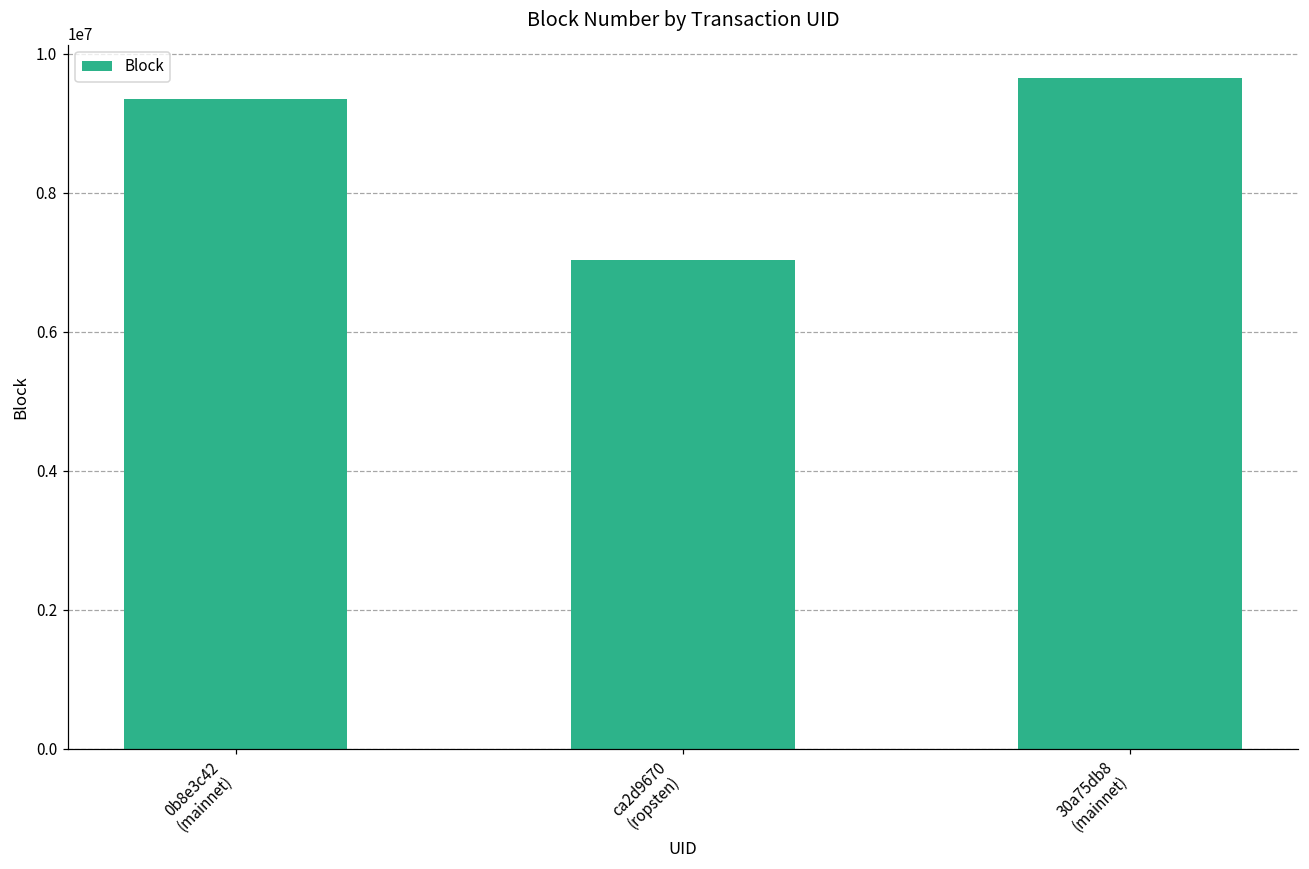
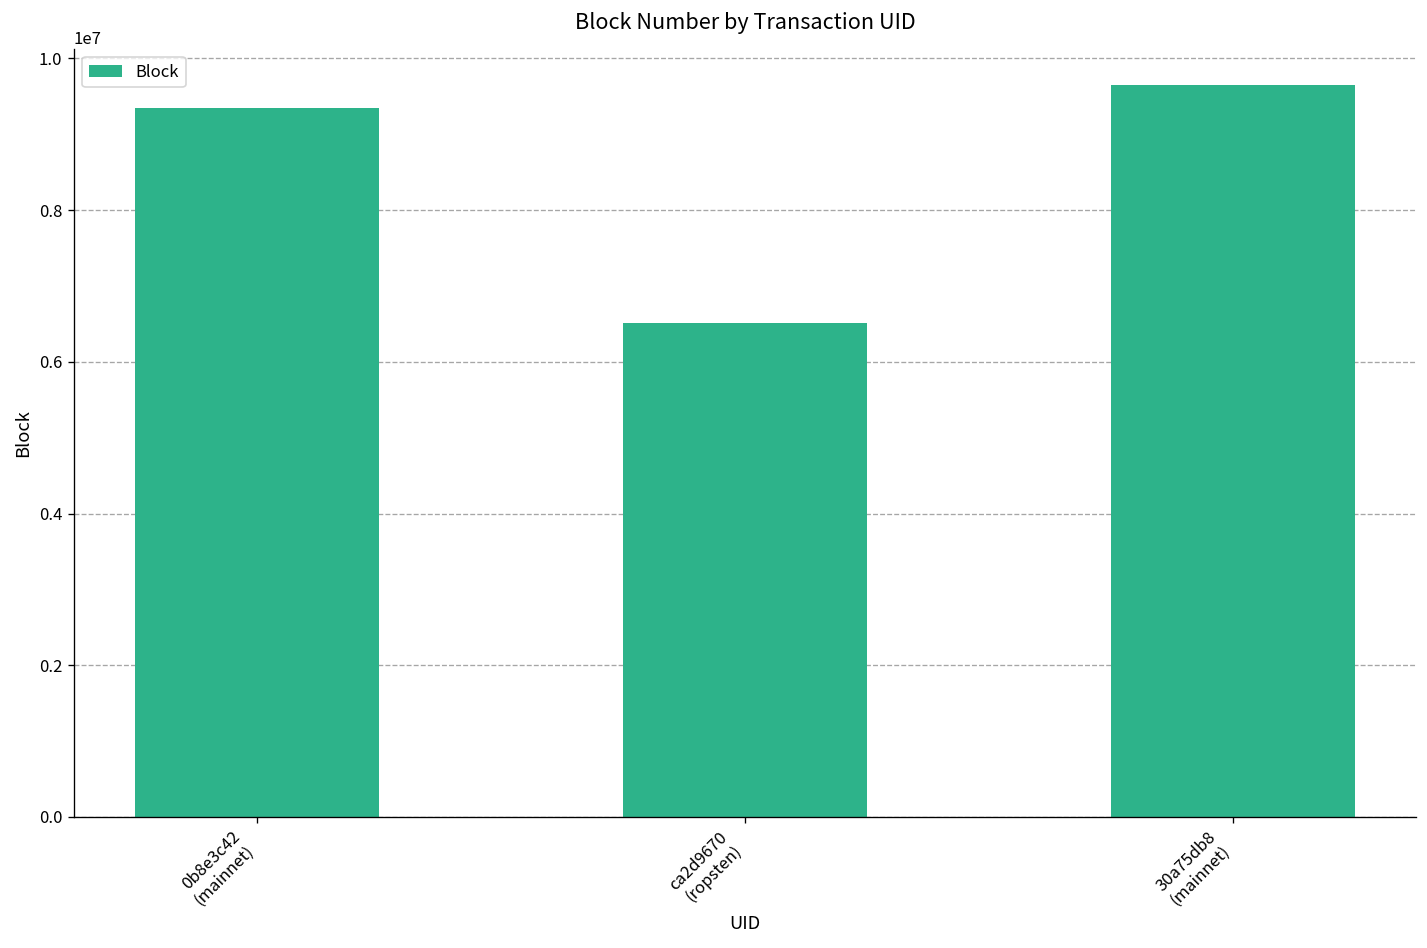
ca2d9670 (ropsten): 7000000 -> 6500000
